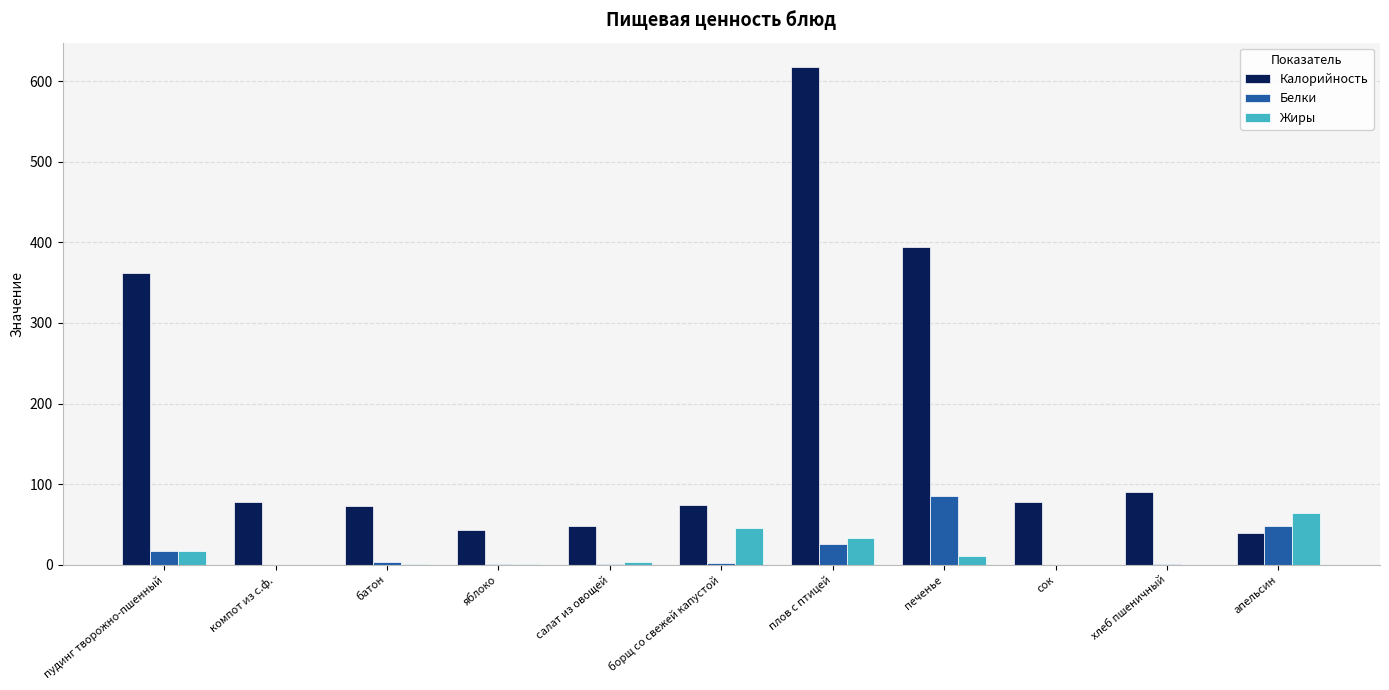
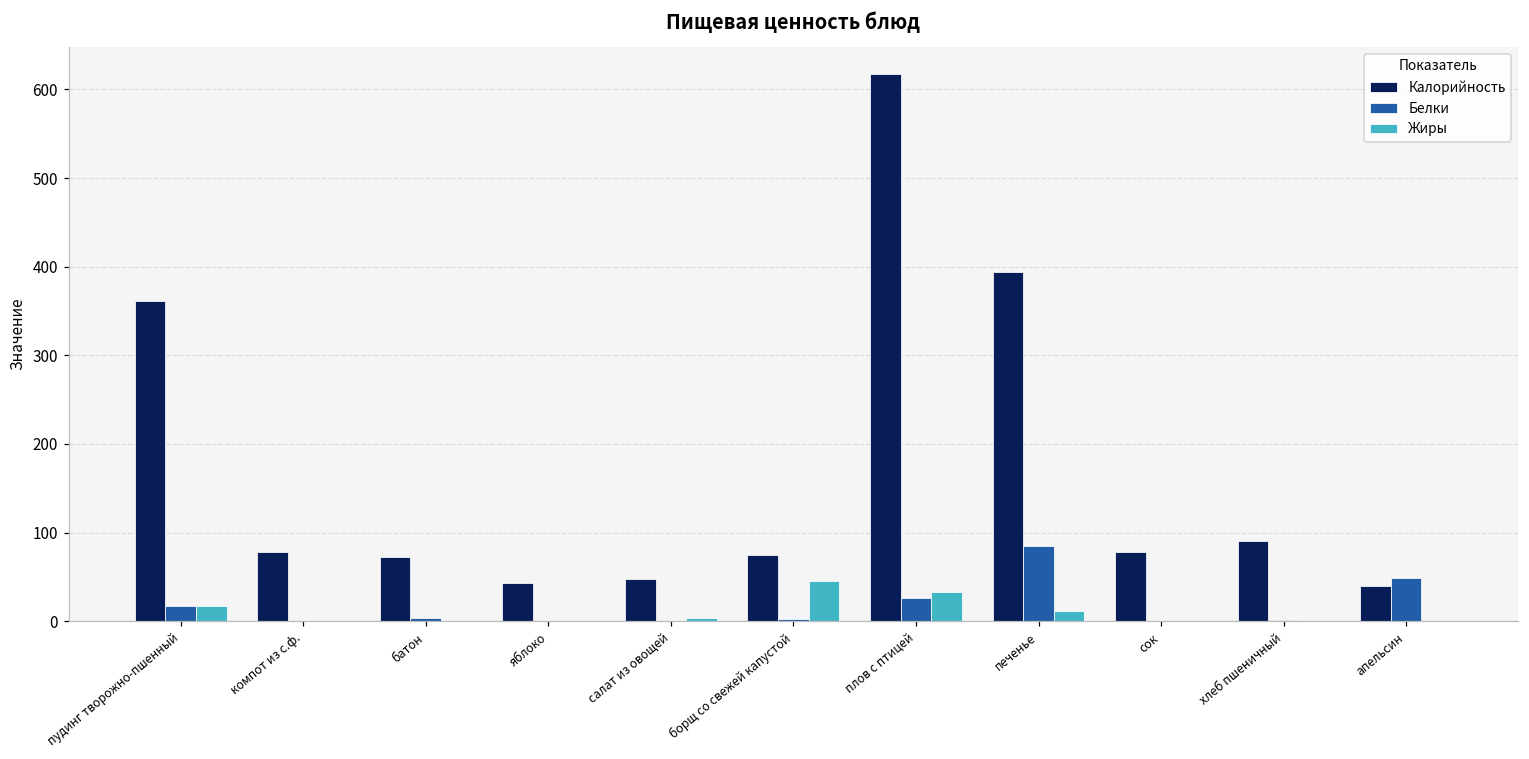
Жиры, апельсин: 60 -> 0
